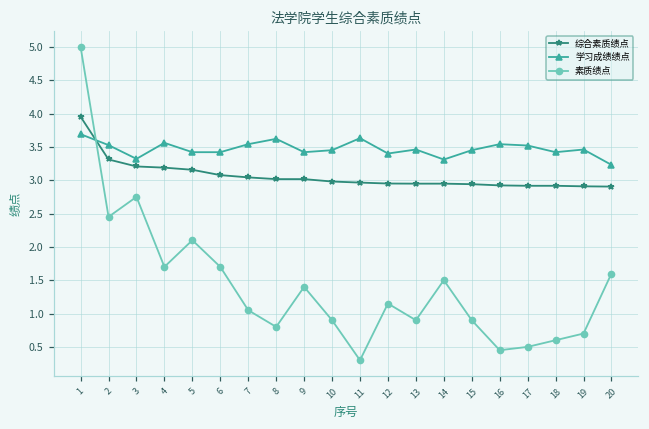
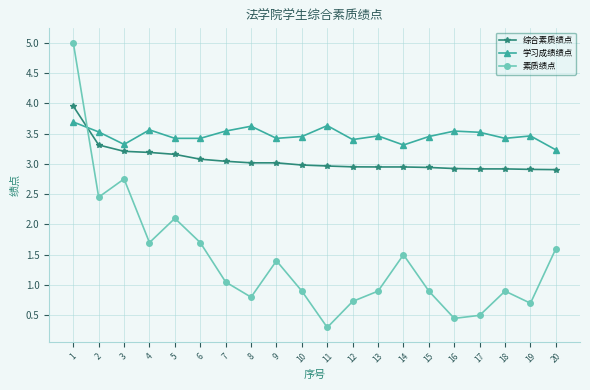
素质绩点, 12: 1.2 -> 0.7
素质绩点, 18: 0.6 -> 0.9
